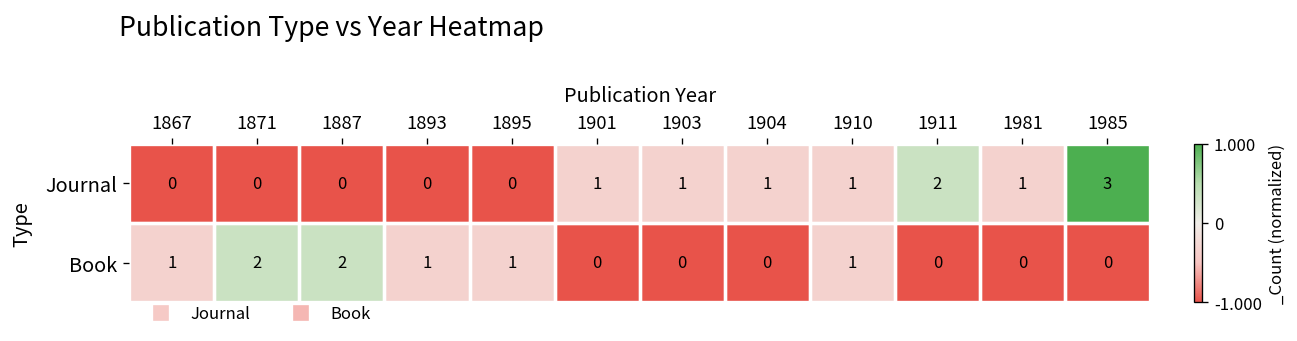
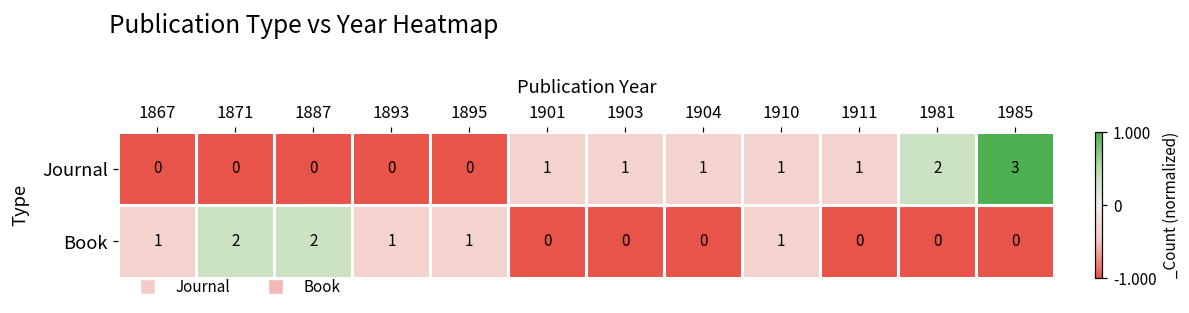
Journal, 1911: 2 -> 1
Journal, 1981: 1 -> 2
